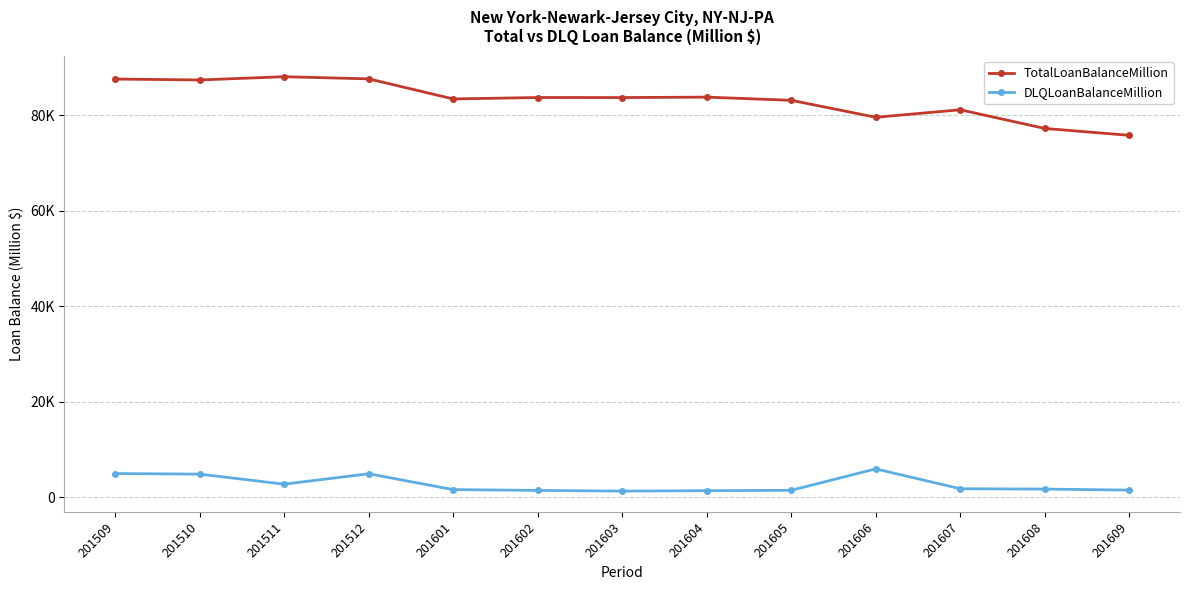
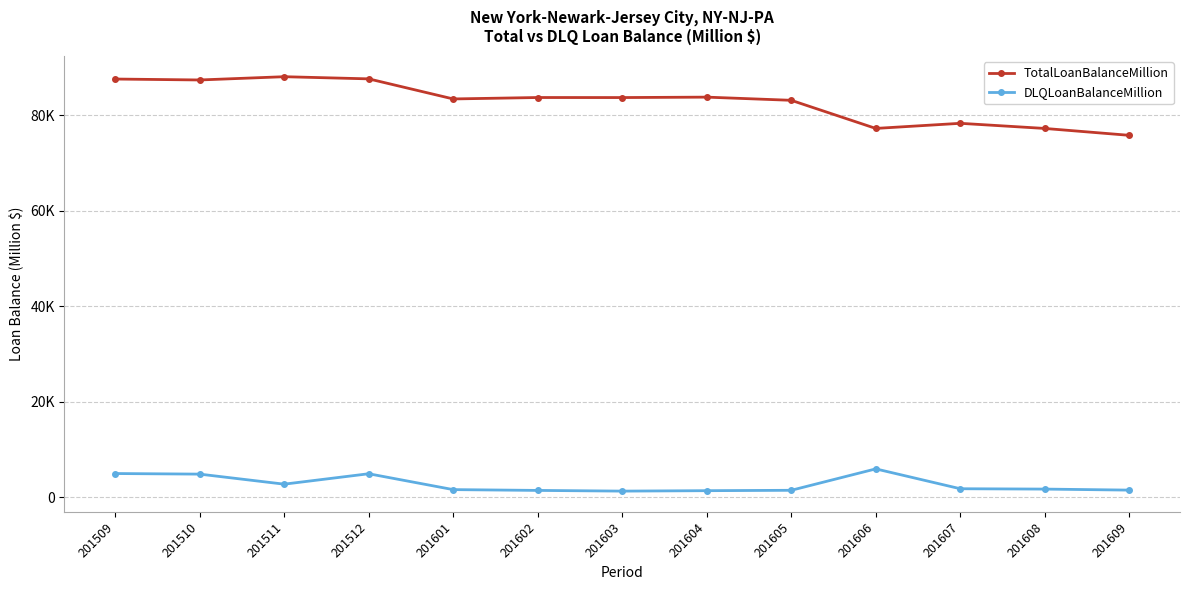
TotalLoanBalanceMillion, 201606: 80000 -> 77000
TotalLoanBalanceMillion, 201607: 81000 -> 78000
